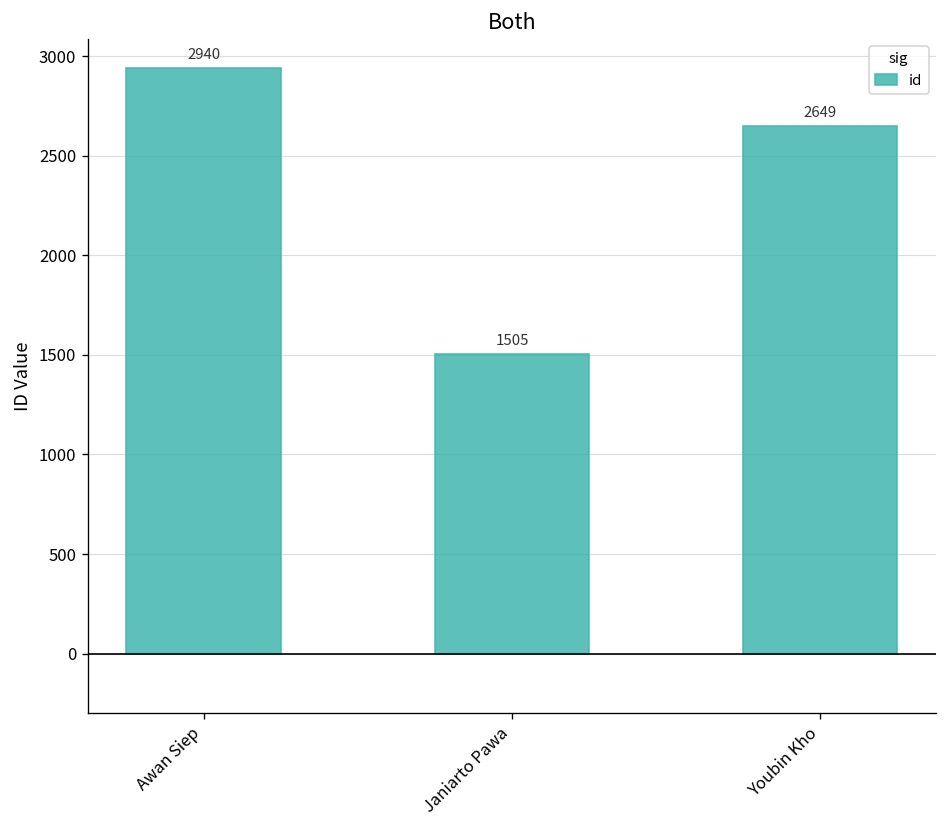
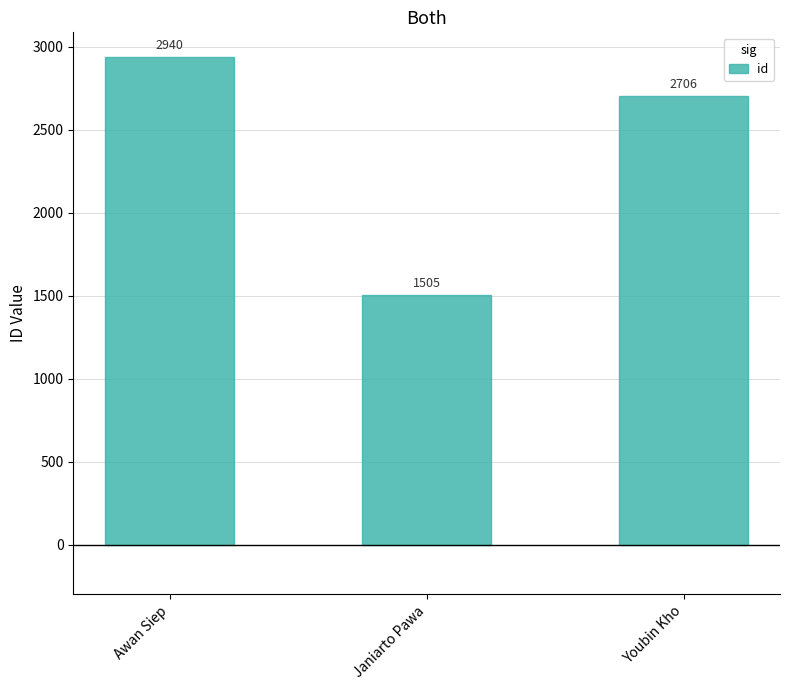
Youbin Kho: 2649 -> 2706
